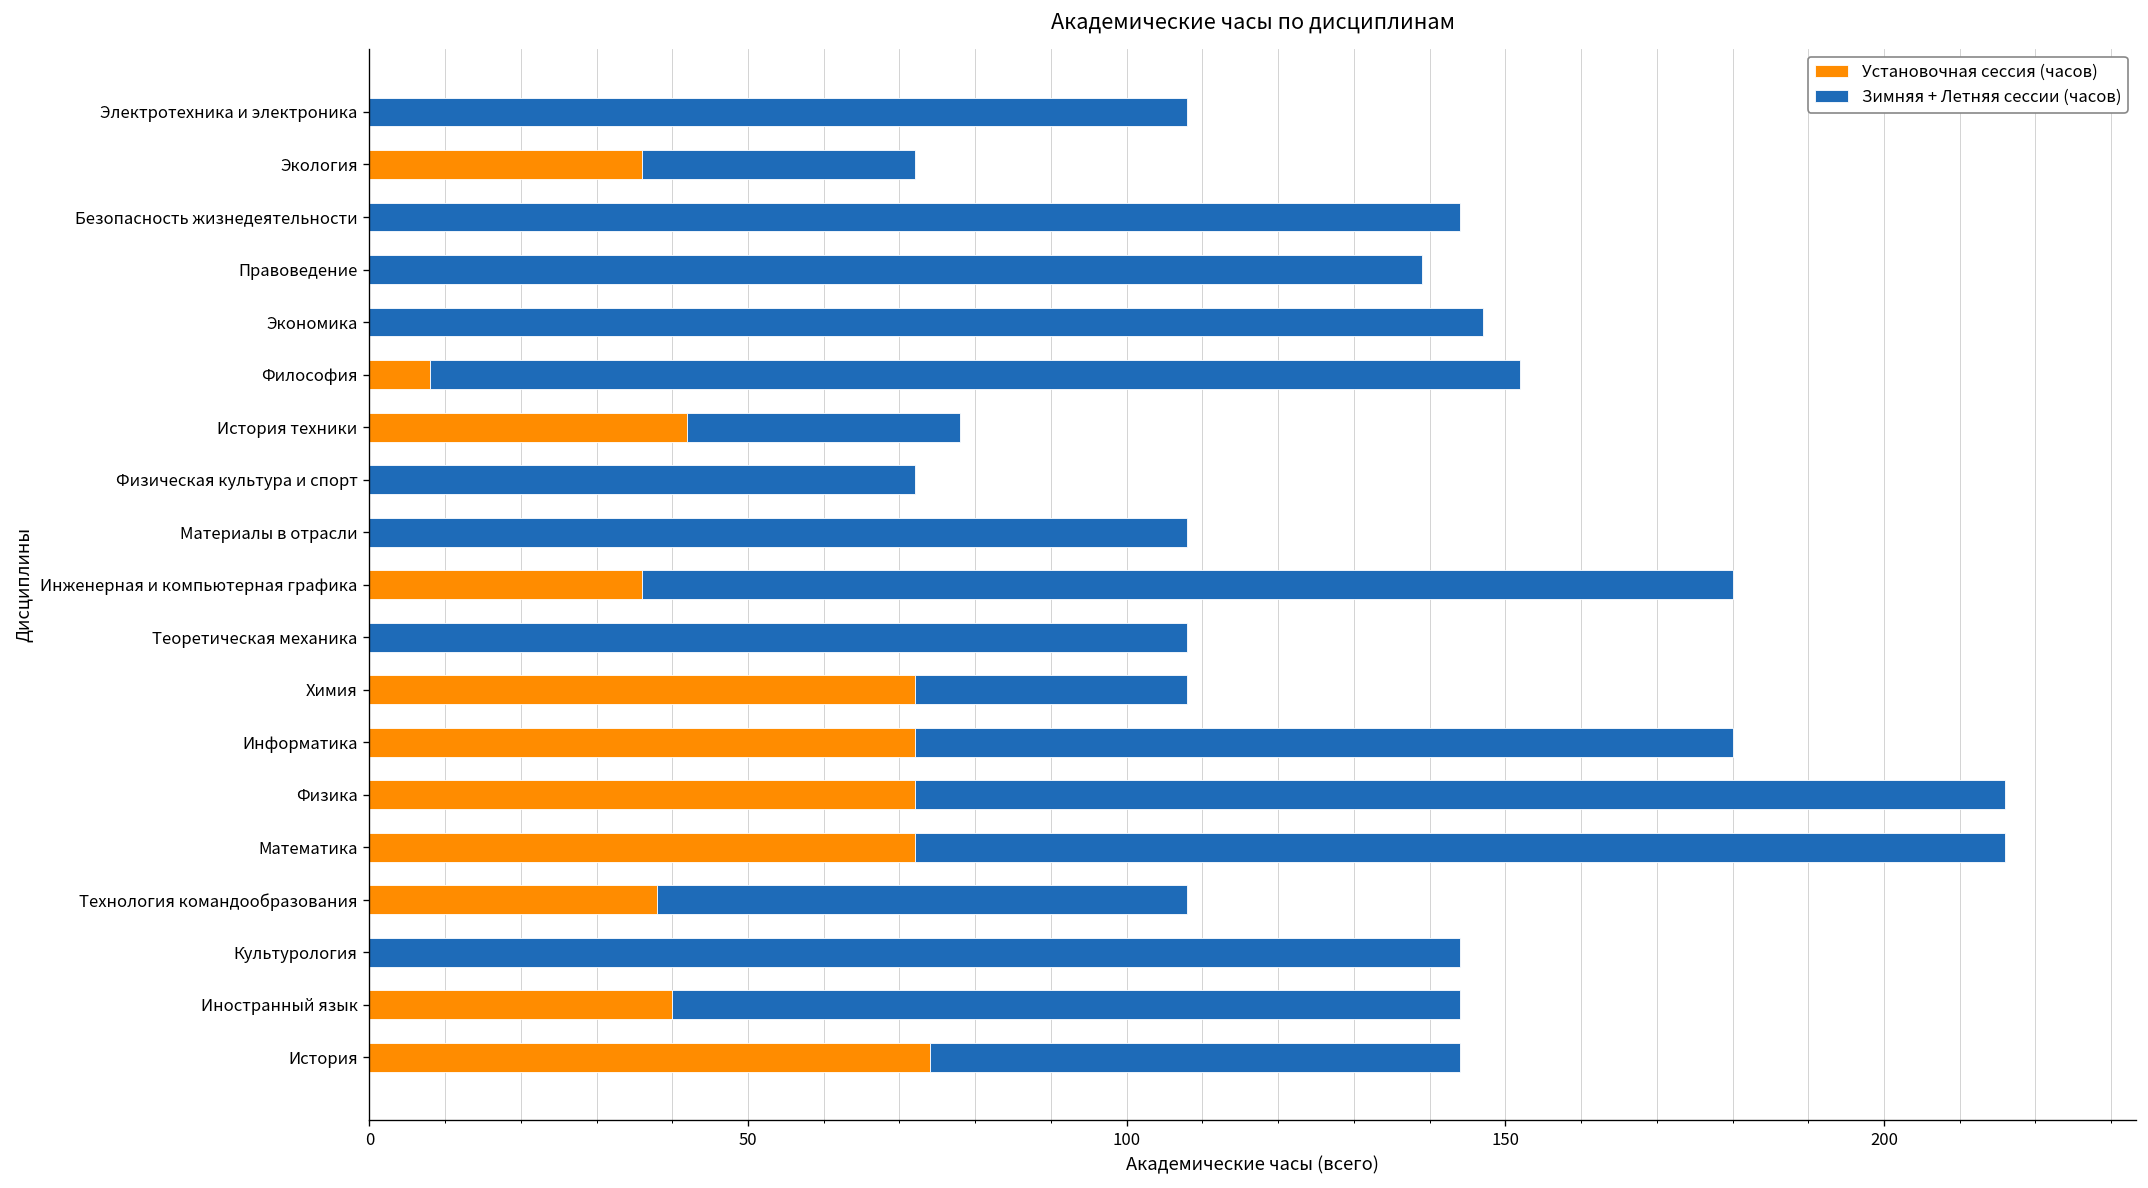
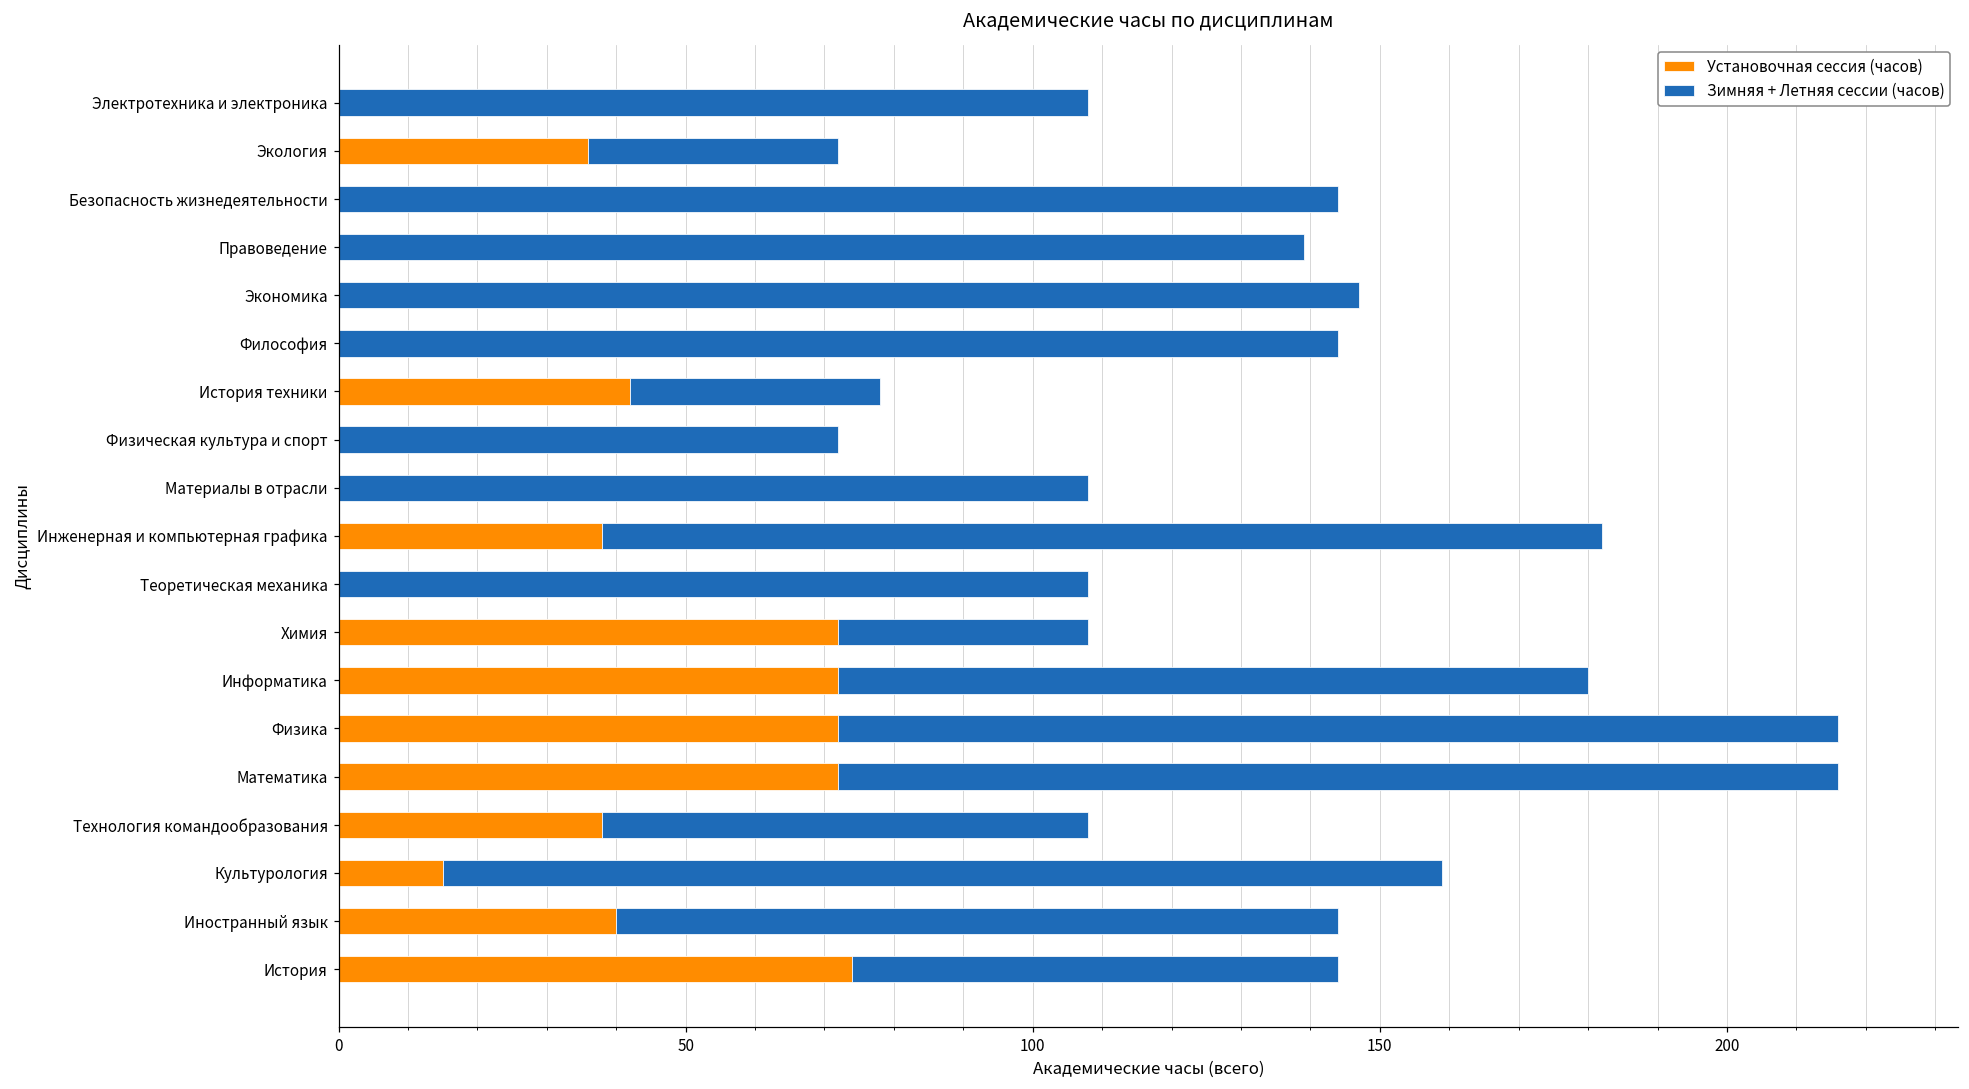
Установочная сессия (часов), Философия: 8 -> 0
Установочная сессия (часов), Инженерная и компьютерная графика: 36 -> 38
Установочная сессия (часов), Культурология: 0 -> 15
